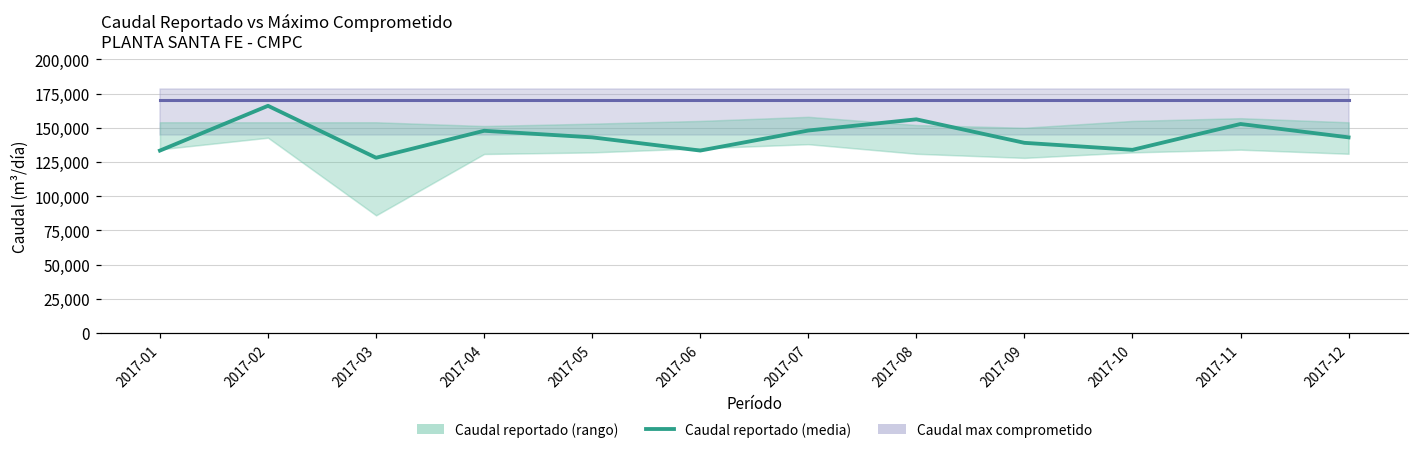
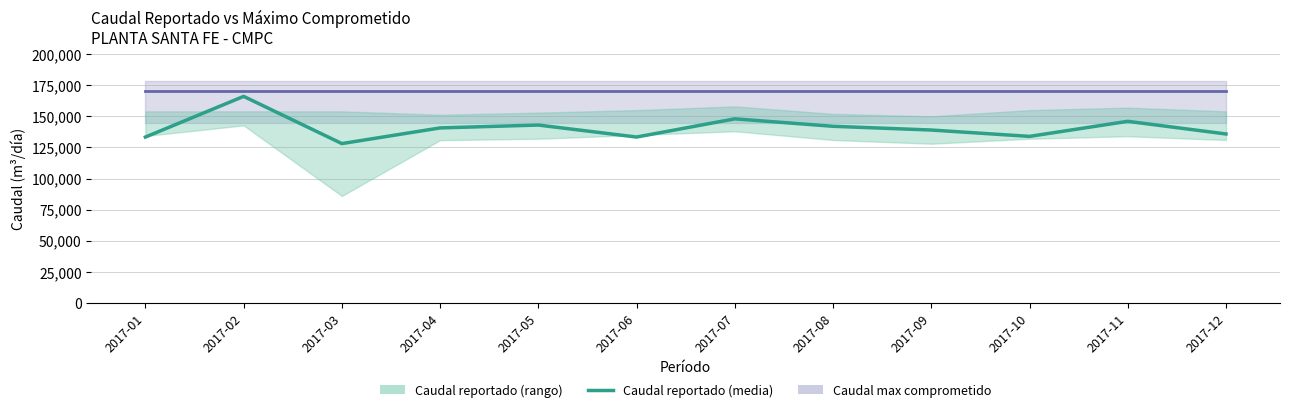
Caudal reportado (media), 2017-04: 148,000 -> 141,000
Caudal reportado (media), 2017-08: 156,000 -> 142,000
Caudal reportado (media), 2017-11: 153,000 -> 146,000
Caudal reportado (media), 2017-12: 143,000 -> 136,000
